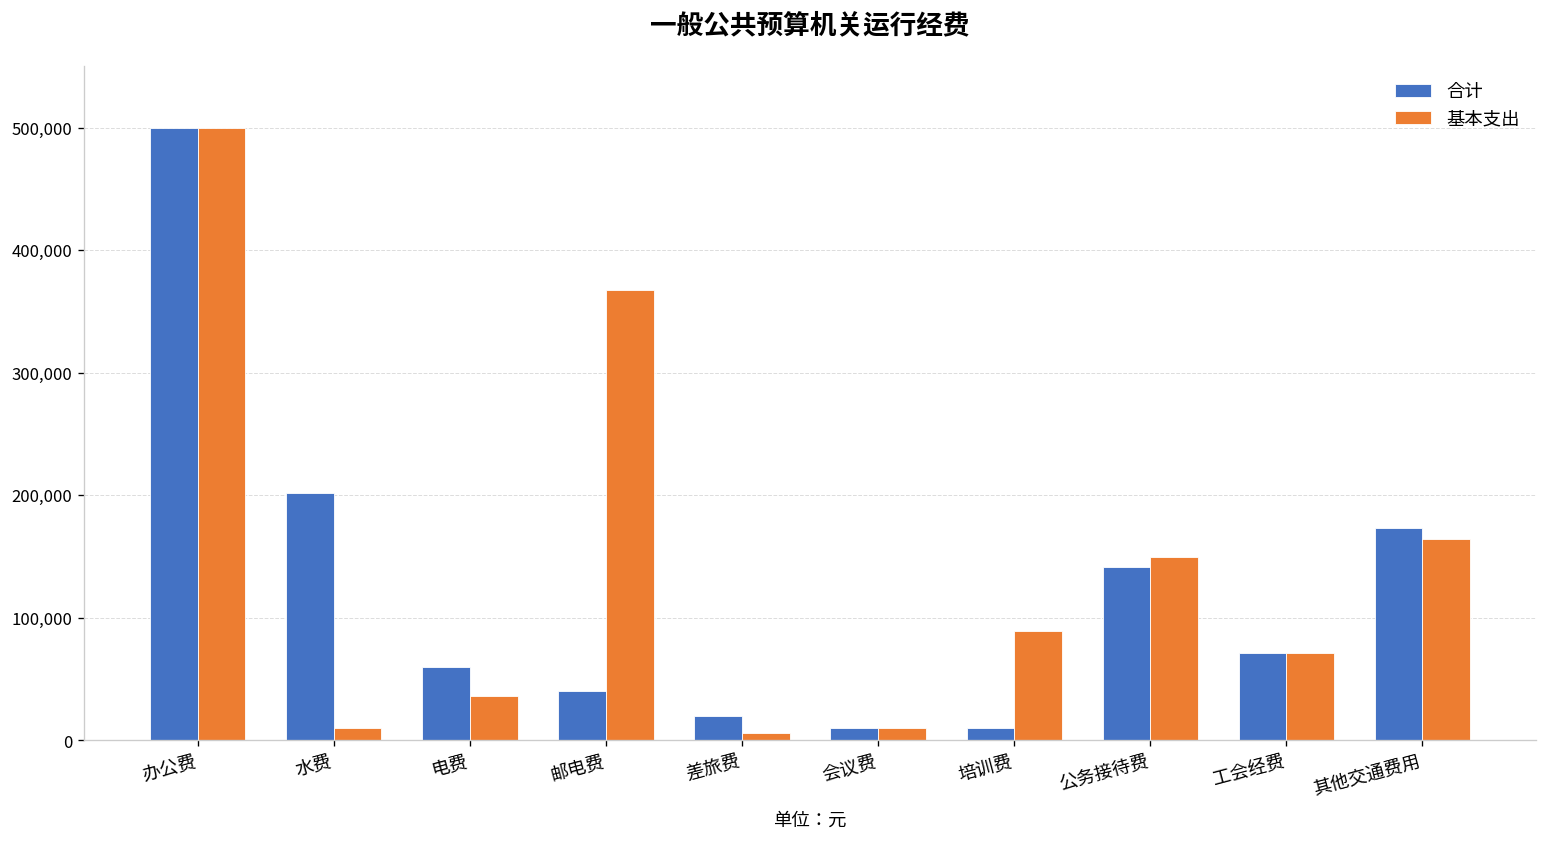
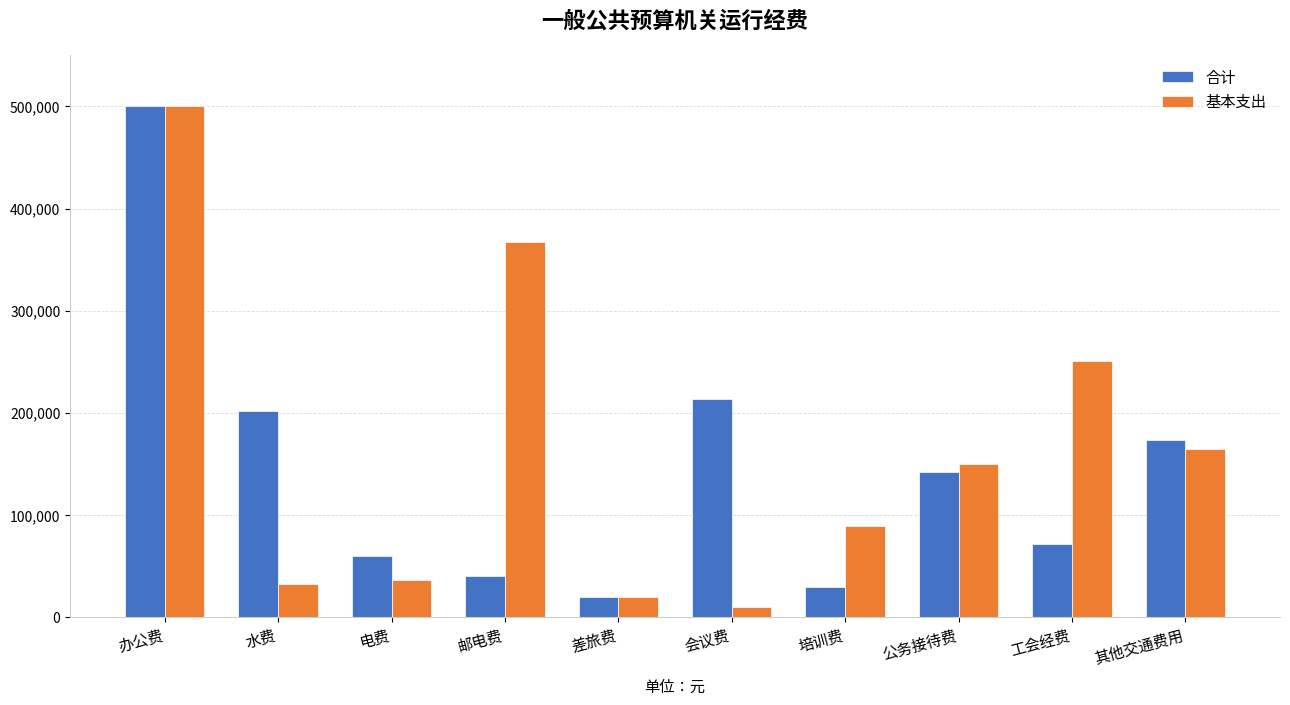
基本支出, 水费: 10,000 -> 33,000
基本支出, 差旅费: 6,000 -> 20,000
合计, 会议费: 10,000 -> 214,000
合计, 培训费: 10,000 -> 30,000
基本支出, 工会经费: 71,000 -> 250,000
